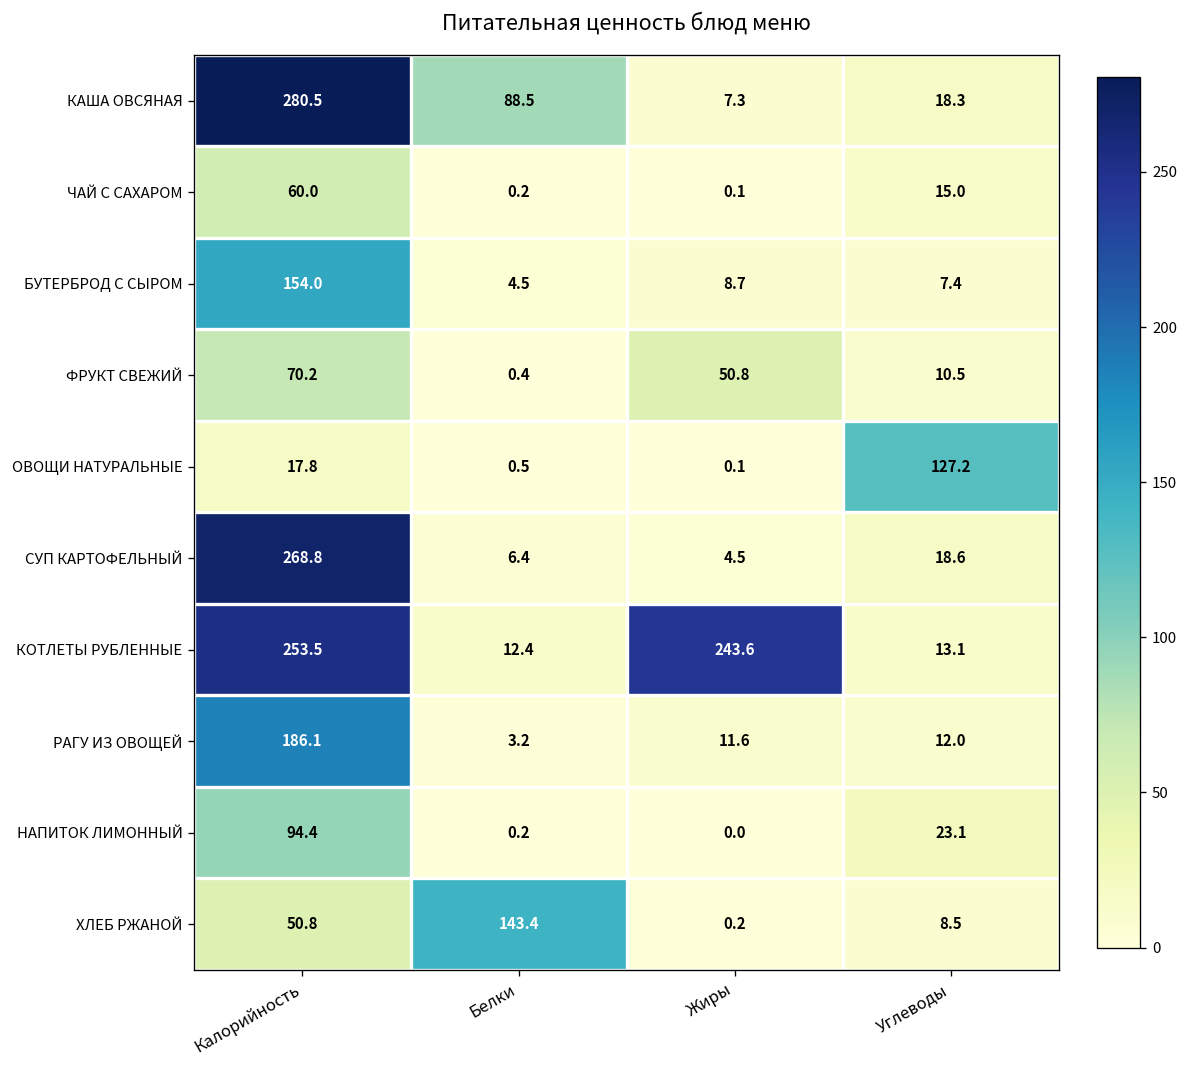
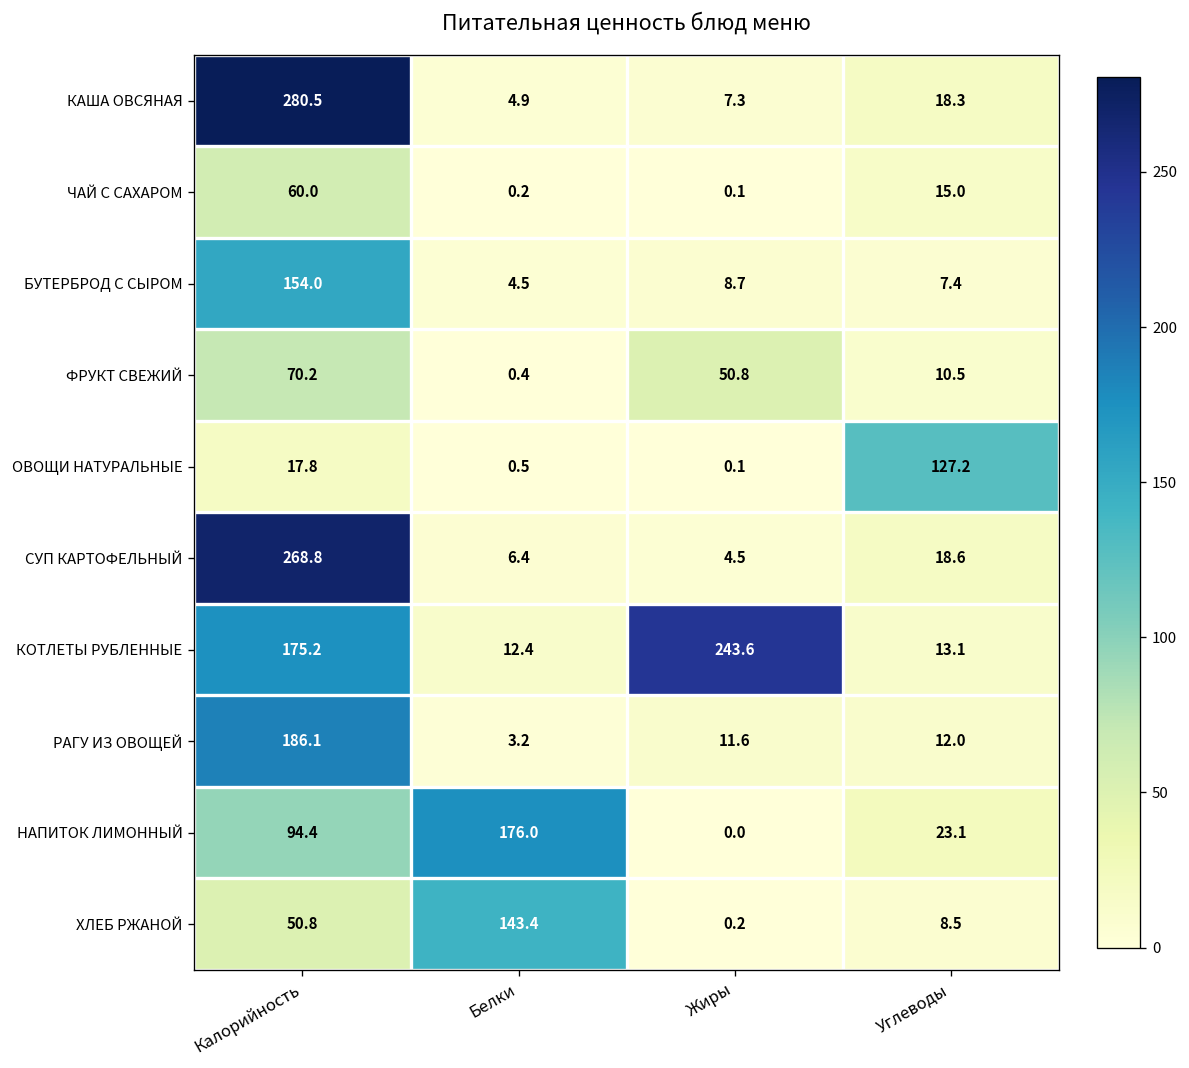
КАША ОВСЯНАЯ, Белки: 88.5 -> 4.9
КОТЛЕТЫ РУБЛЕННЫЕ, Калорийность: 253.5 -> 175.2
НАПИТОК ЛИМОННЫЙ, Белки: 0.2 -> 176.0
